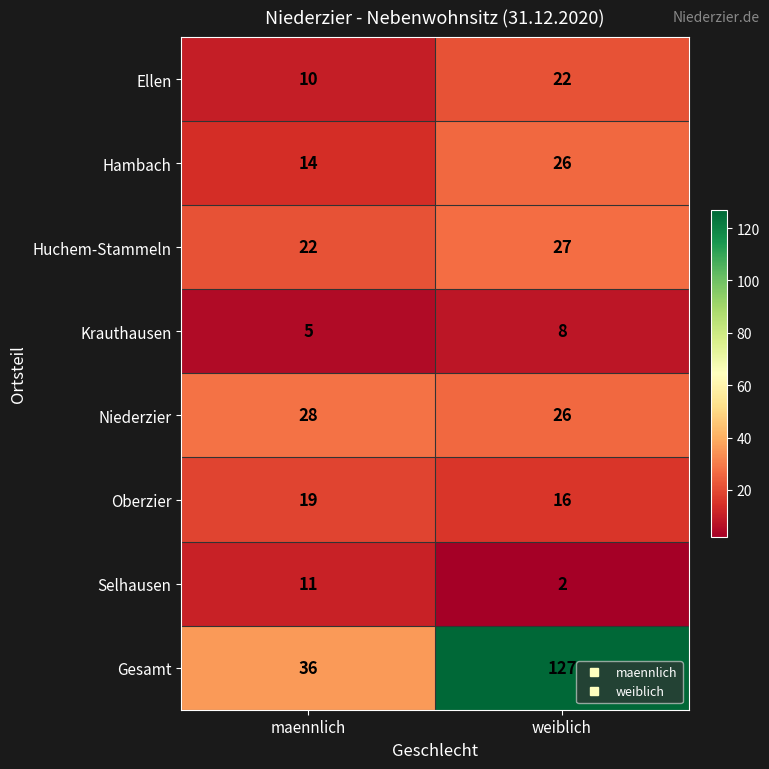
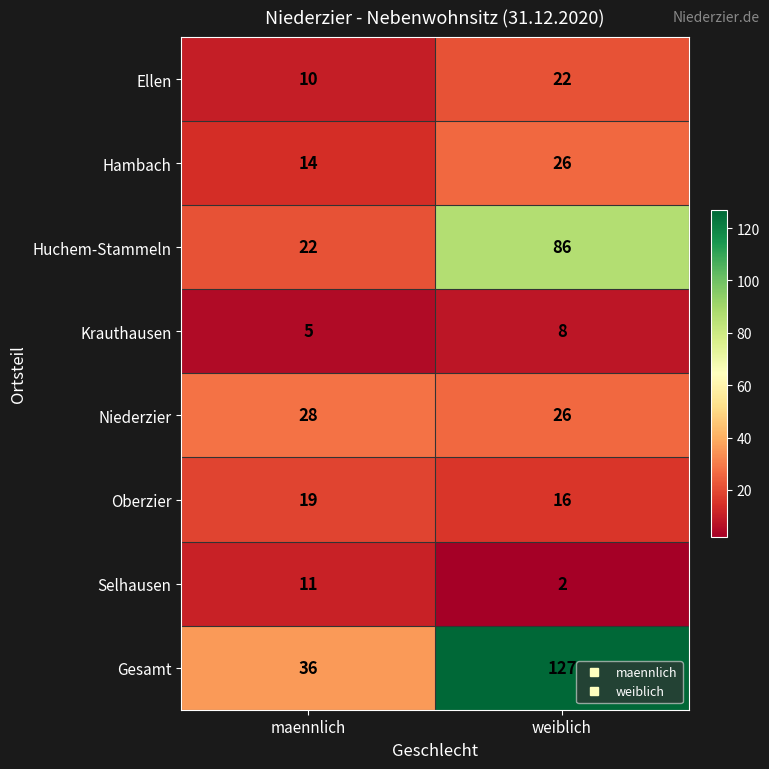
Huchem-Stammeln, weiblich: 27 -> 86
